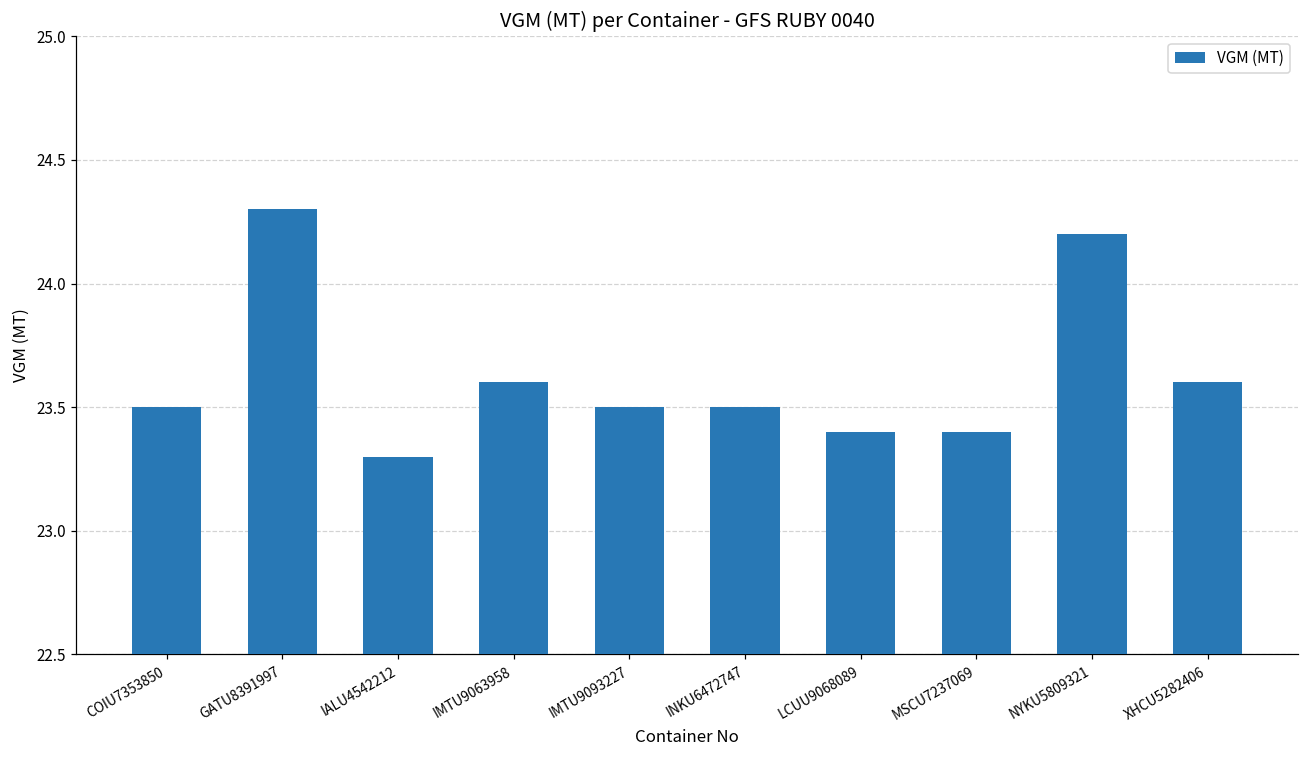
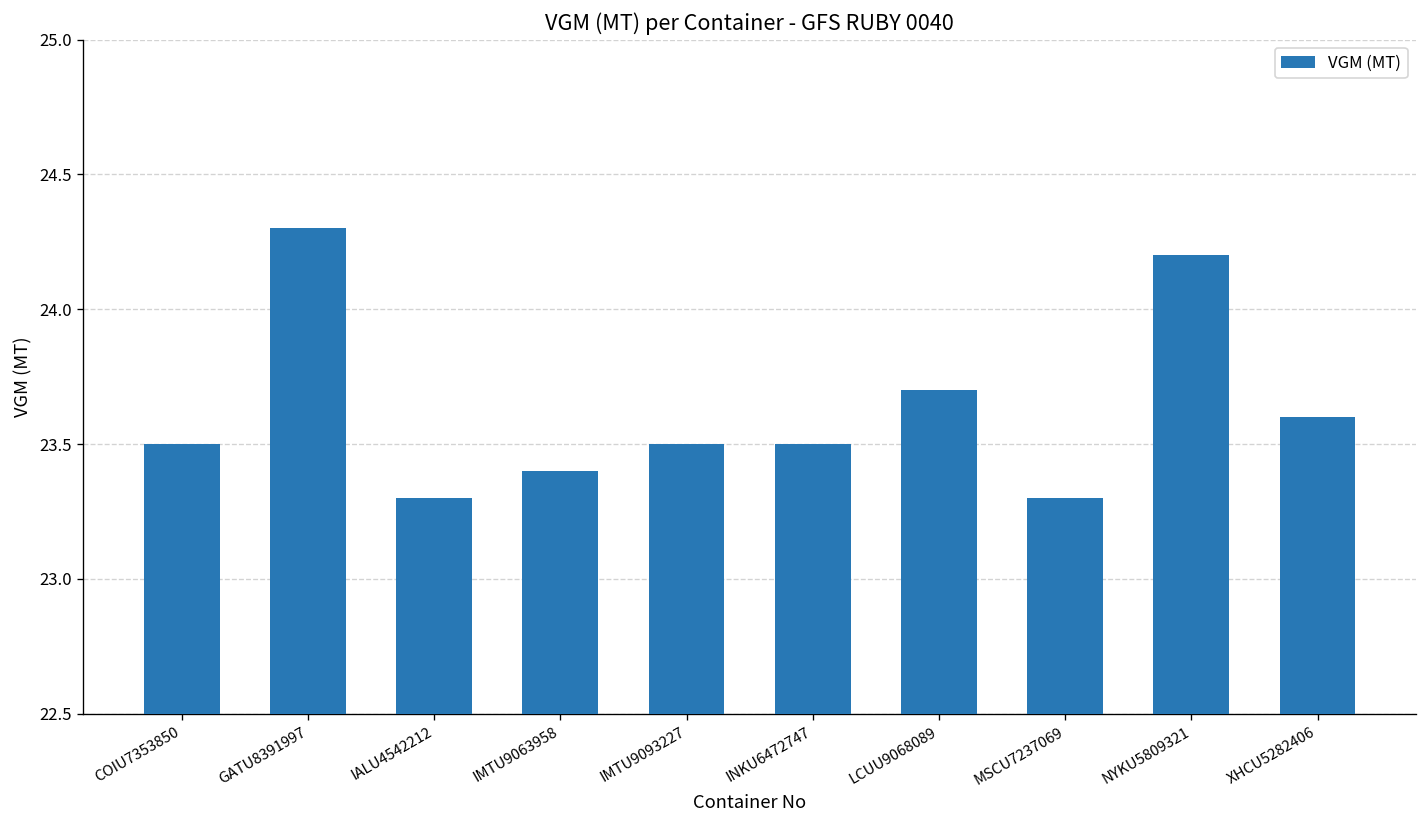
IMTU9063958: 23.6 -> 23.4
LCUU9068089: 23.4 -> 23.7
MSCU7237069: 23.4 -> 23.3
